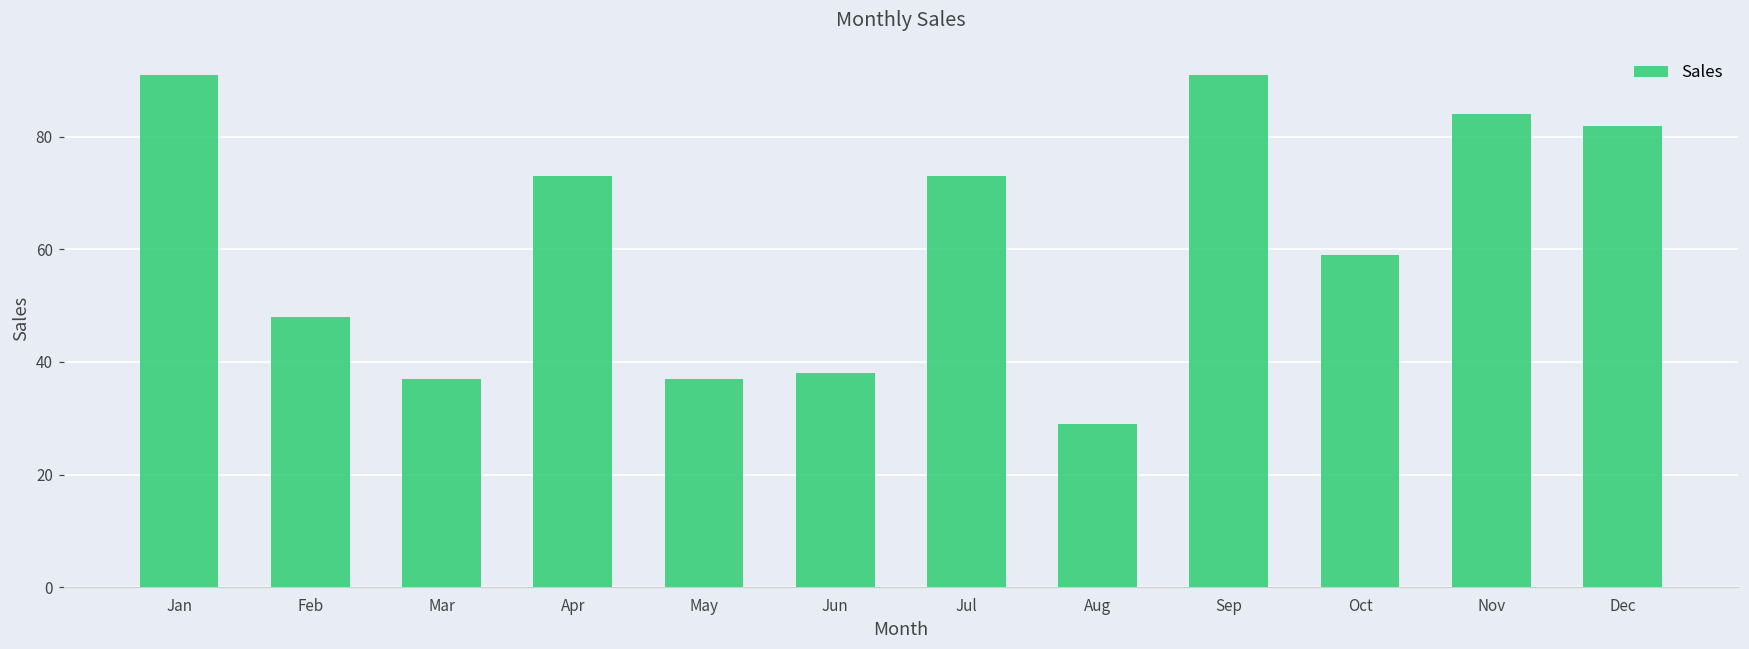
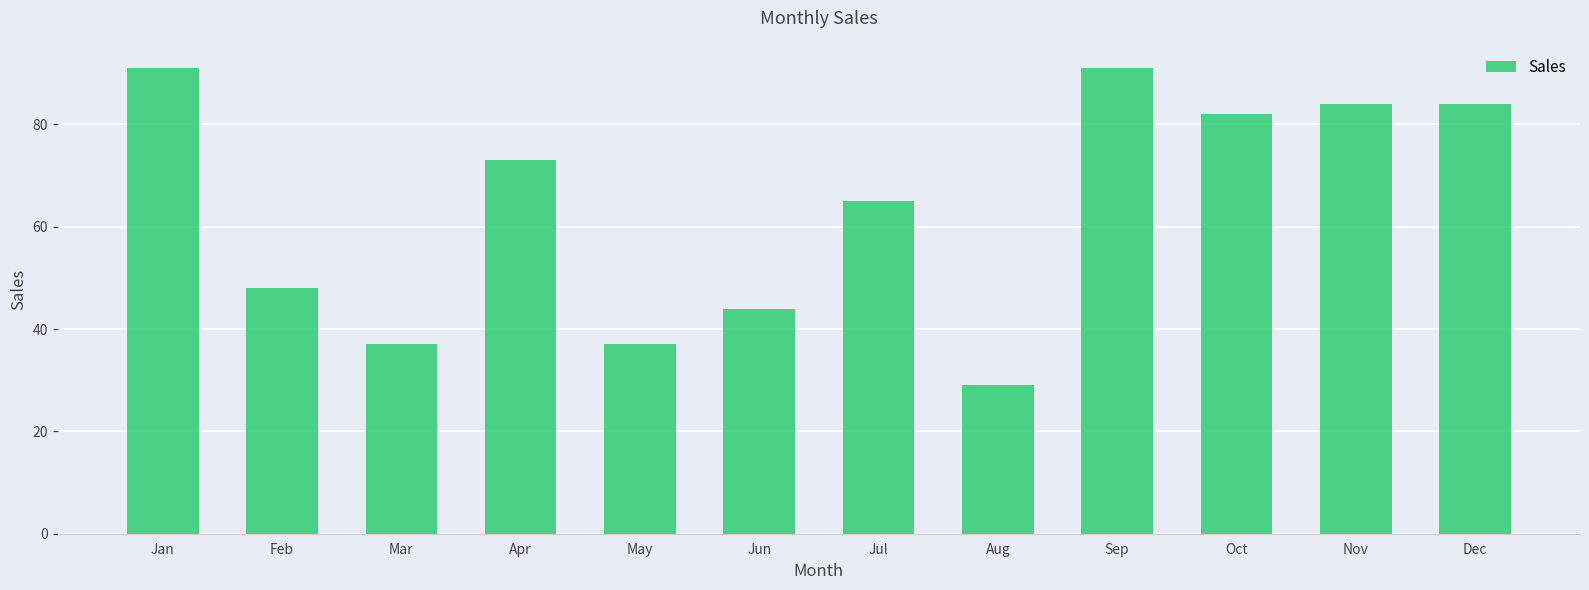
Jun: 38 -> 44
Jul: 73 -> 65
Oct: 59 -> 82
Dec: 82 -> 84
